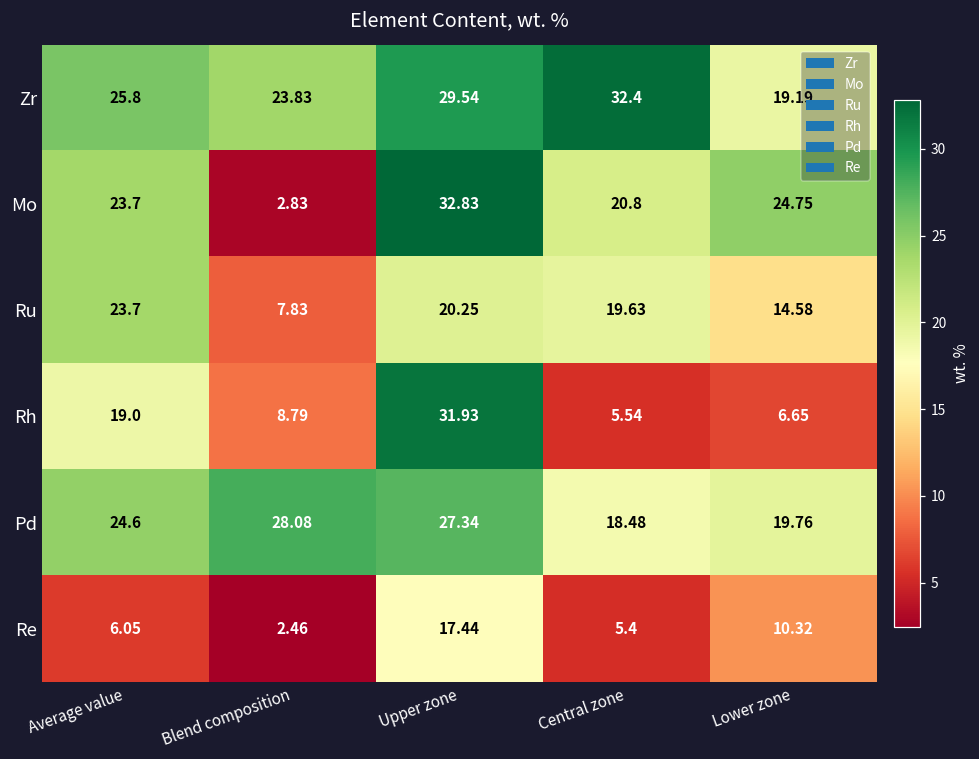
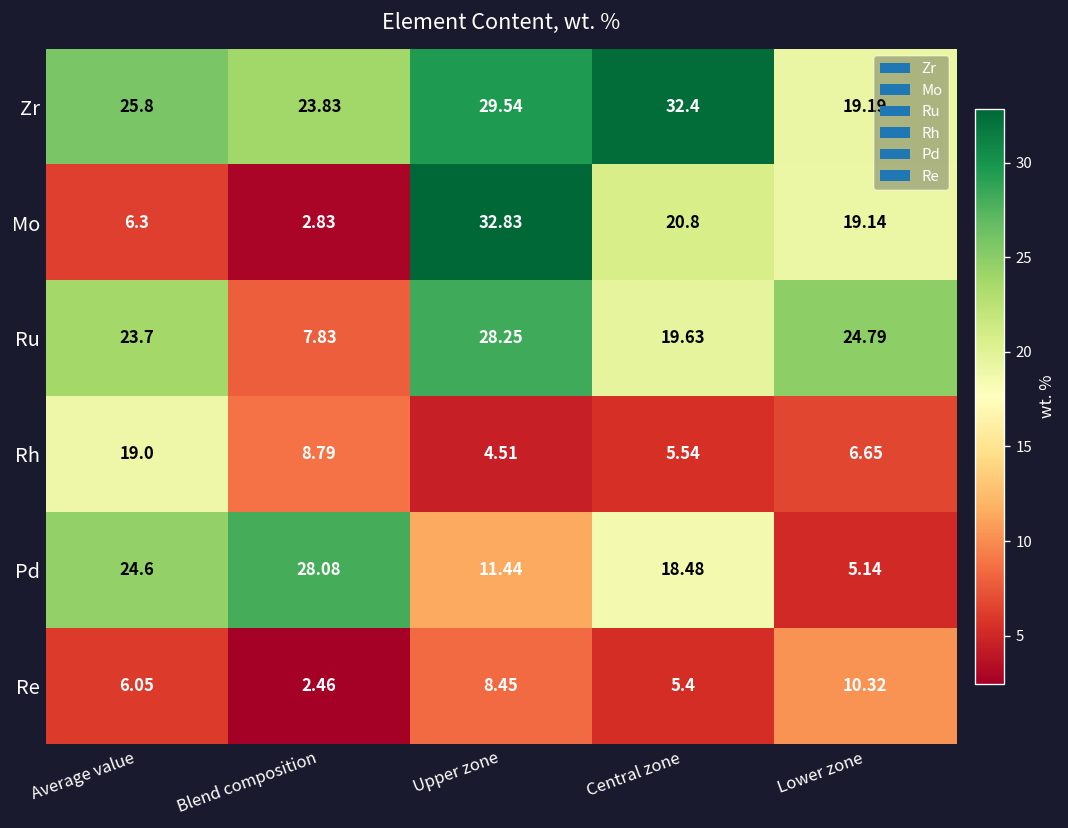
Mo, Average value: 23.7 -> 6.3
Mo, Lower zone: 24.75 -> 19.14
Ru, Upper zone: 20.25 -> 28.25
Ru, Lower zone: 14.58 -> 24.79
Rh, Upper zone: 31.93 -> 4.51
Pd, Upper zone: 27.34 -> 11.44
Pd, Lower zone: 19.76 -> 5.14
Re, Upper zone: 17.44 -> 8.45
